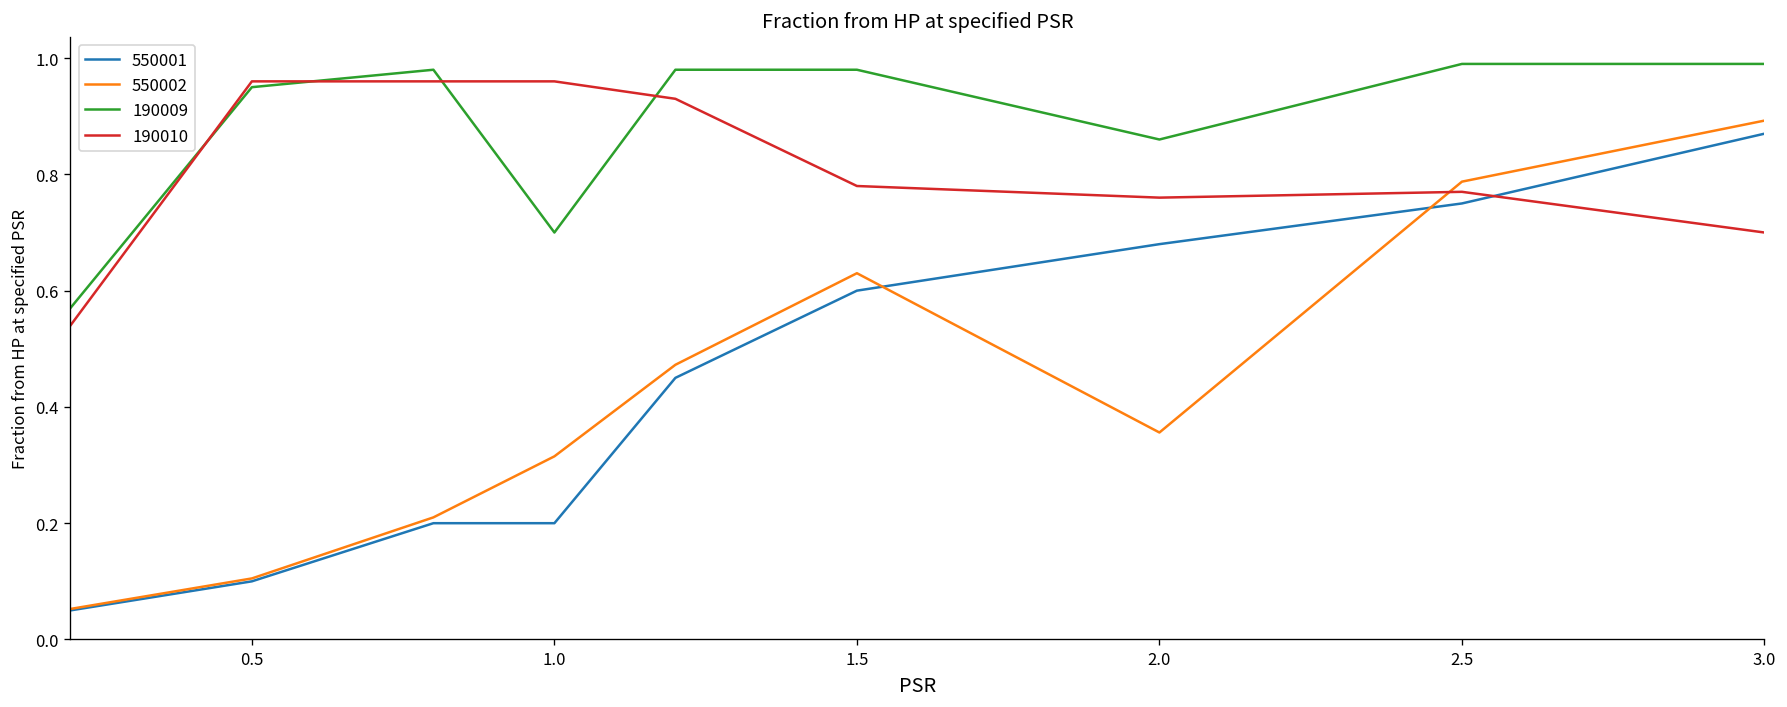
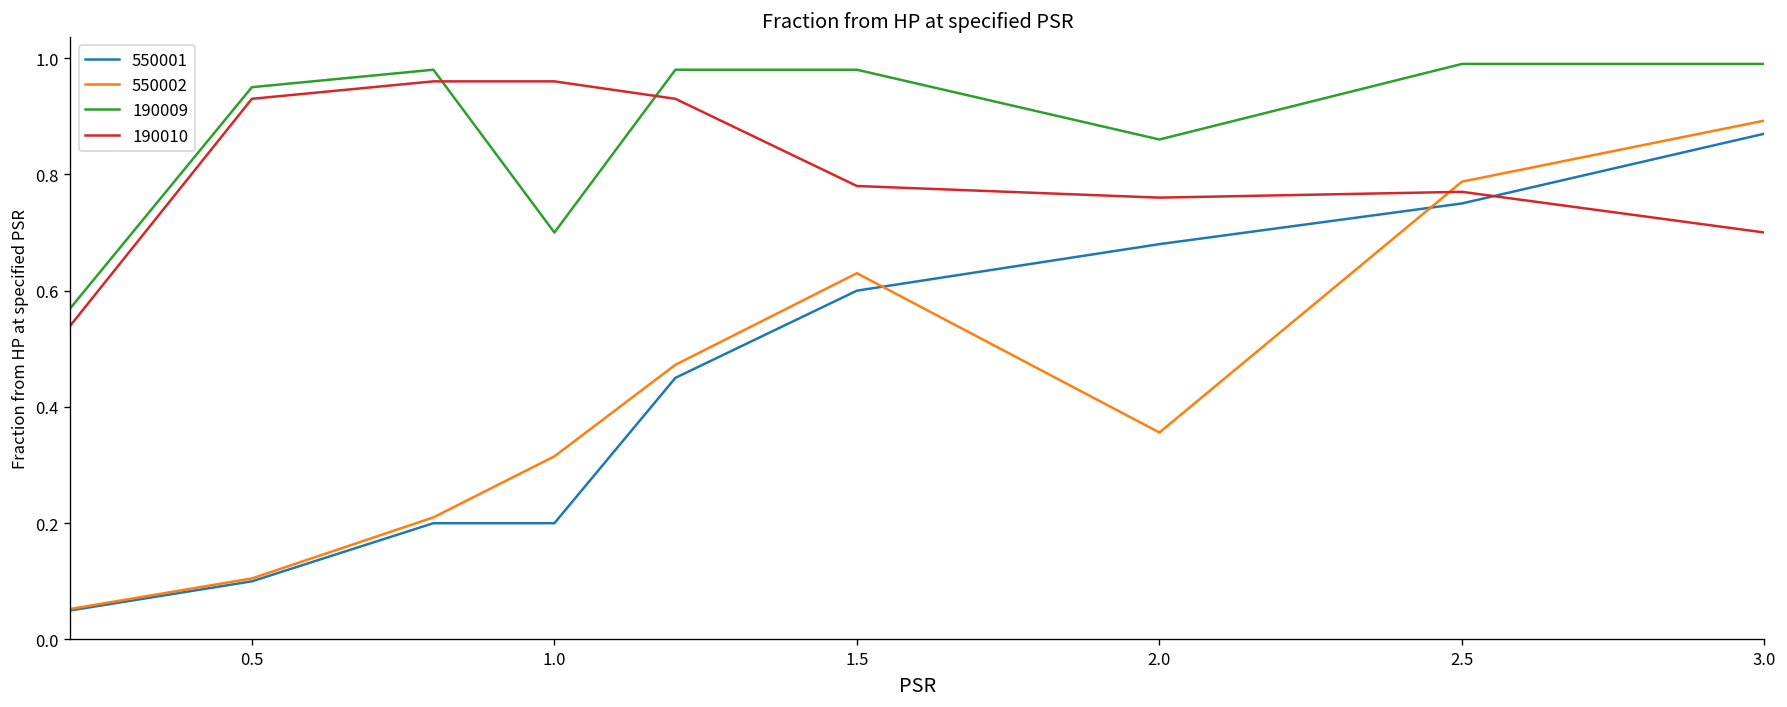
190010, 0.5: 0.96 -> 0.93
